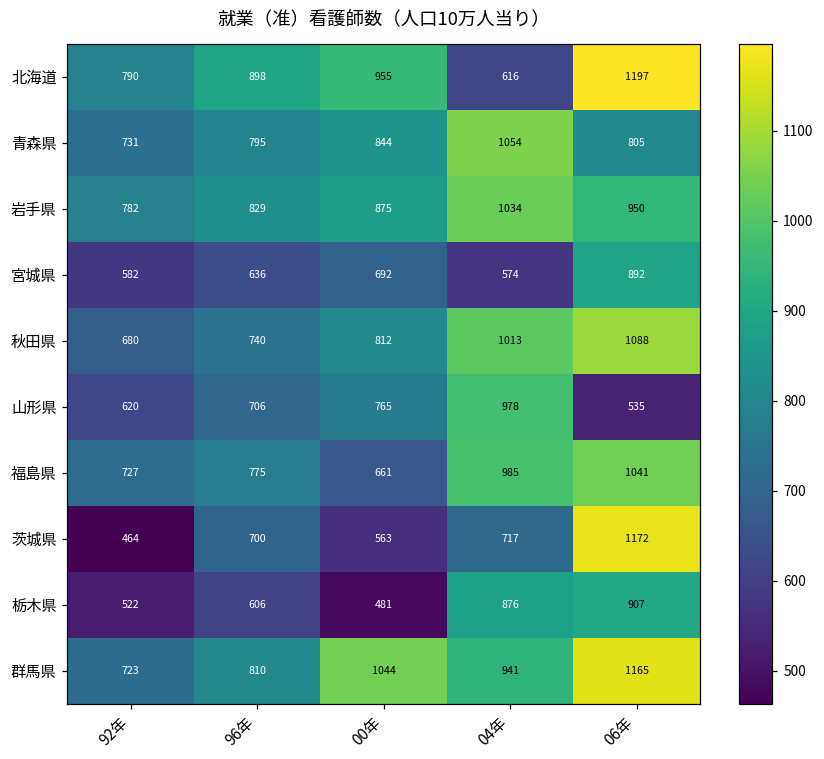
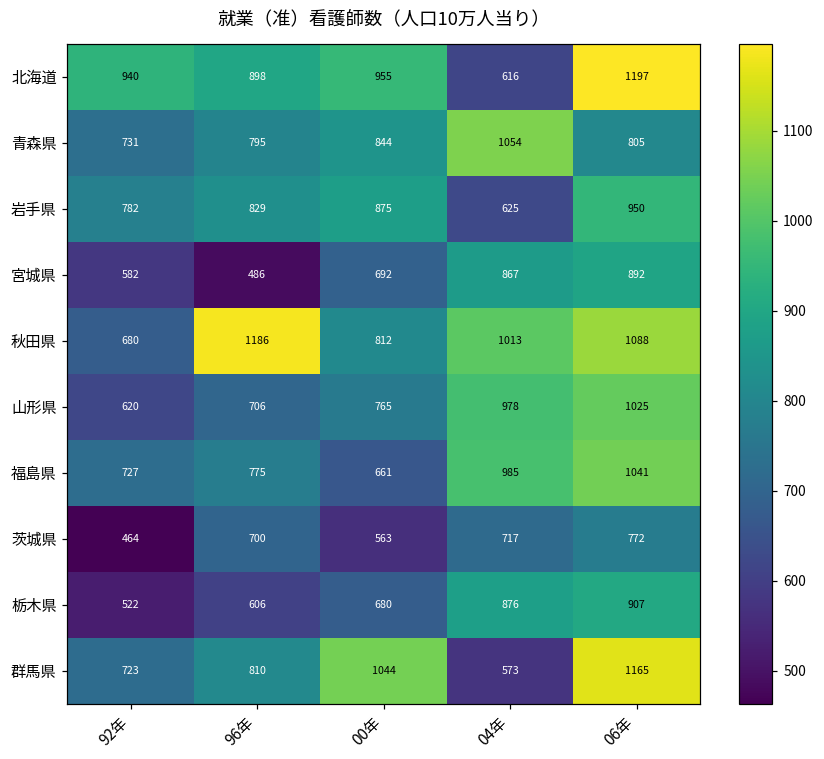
北海道, 92年: 790 -> 940
岩手県, 04年: 1034 -> 625
宮城県, 96年: 636 -> 486
宮城県, 04年: 574 -> 867
秋田県, 96年: 740 -> 1186
山形県, 06年: 535 -> 1025
茨城県, 06年: 1172 -> 772
栃木県, 00年: 481 -> 680
群馬県, 04年: 941 -> 573
